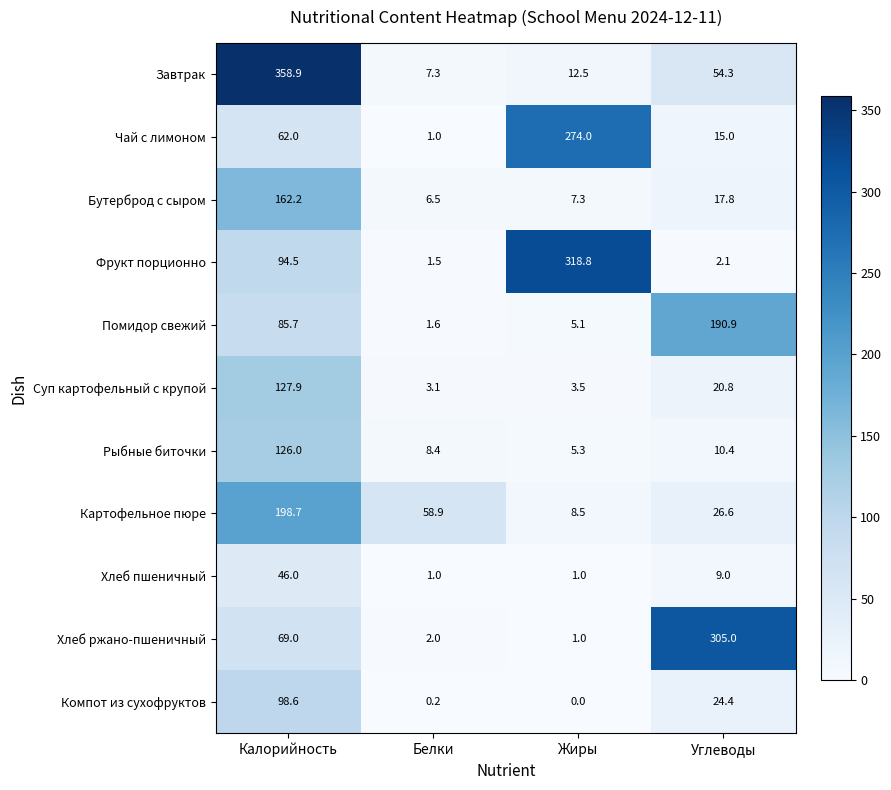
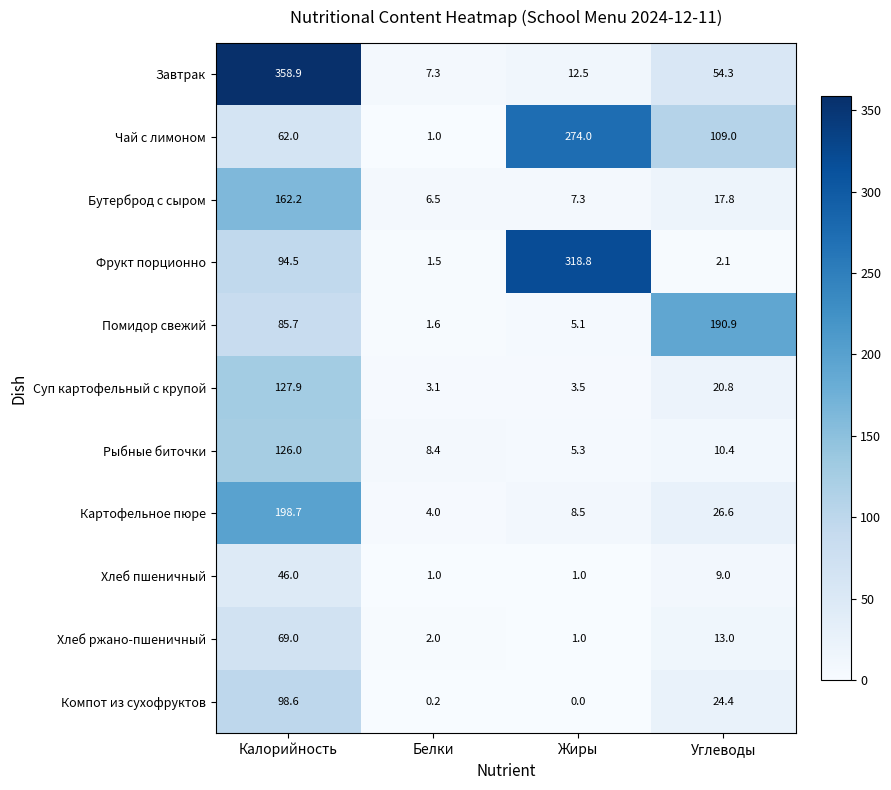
Чай с лимоном, Углеводы: 15.0 -> 109.0
Картофельное пюре, Белки: 58.9 -> 4.0
Хлеб ржано-пшеничный, Углеводы: 305.0 -> 13.0
